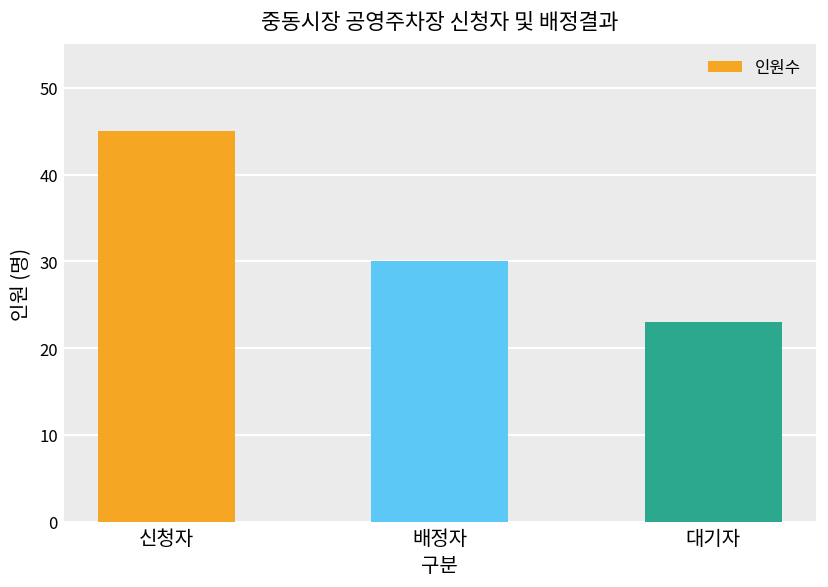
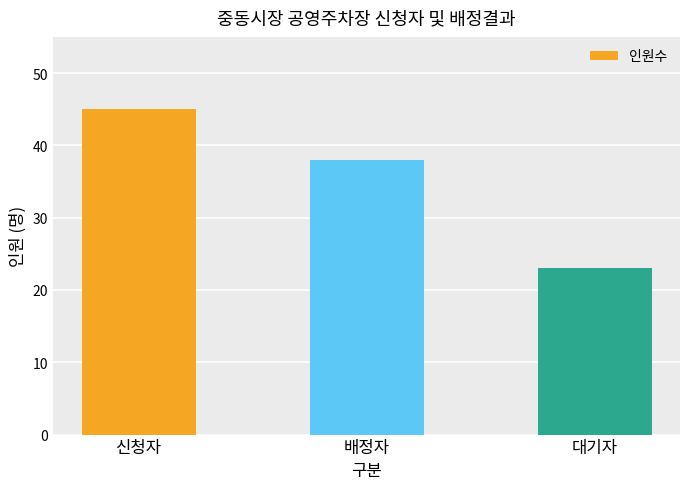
배정자: 30 -> 38
